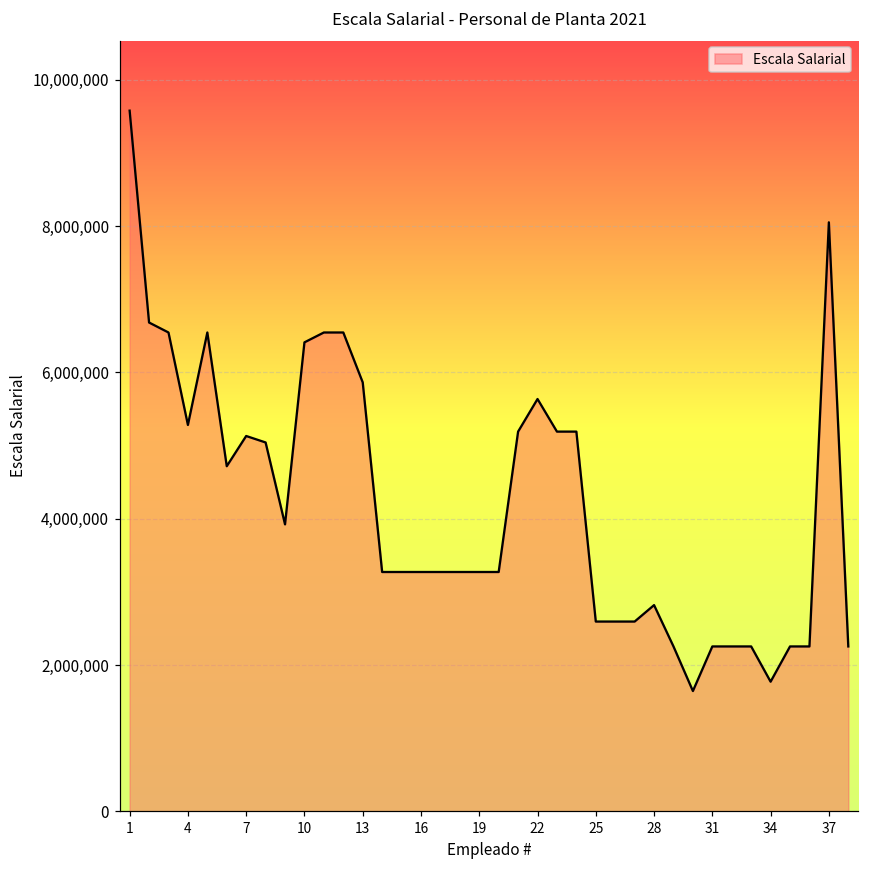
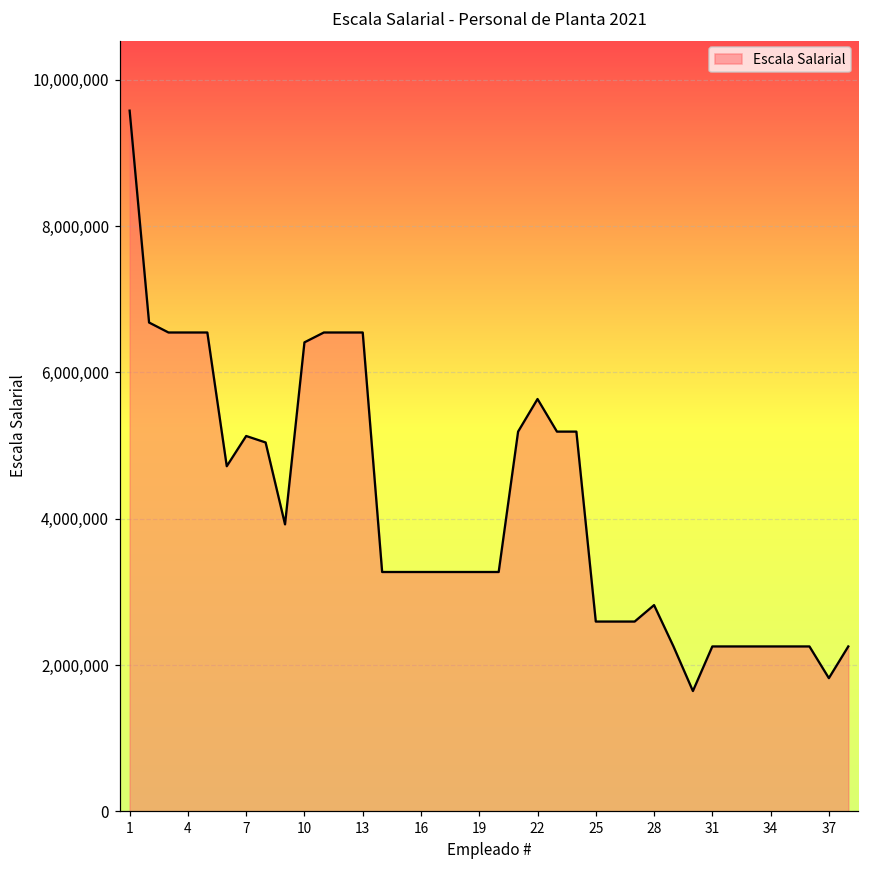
4: 5,300,000 -> 6,500,000
13: 5,900,000 -> 6,500,000
34: 1,800,000 -> 2,300,000
37: 8,100,000 -> 1,800,000
